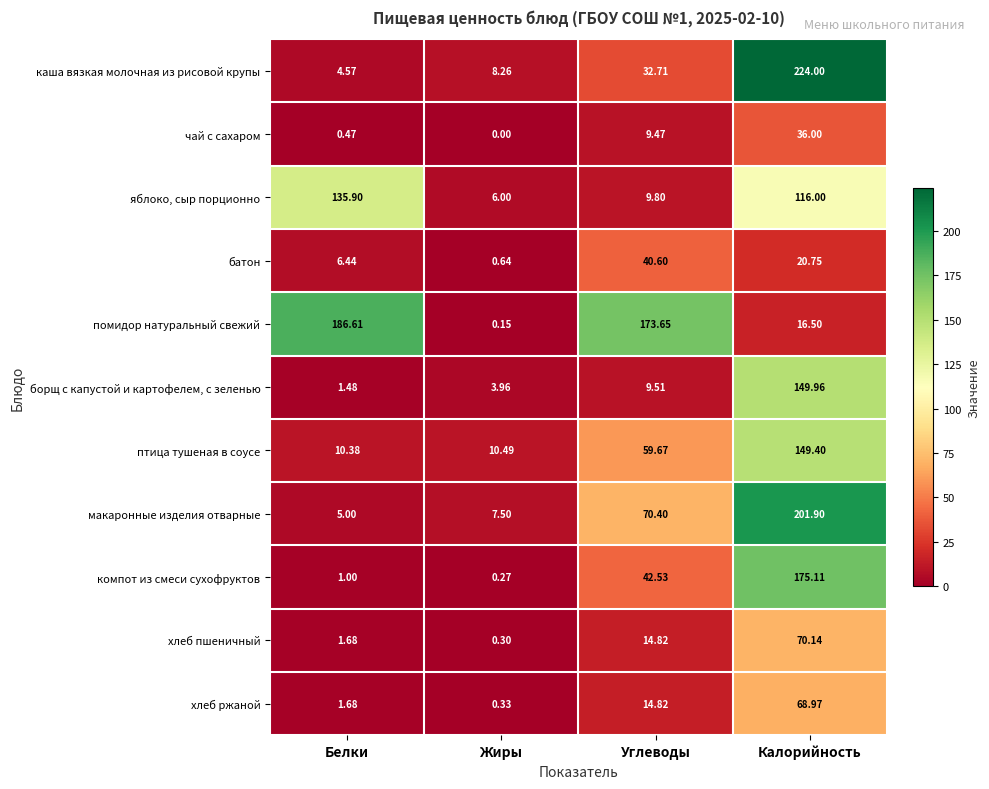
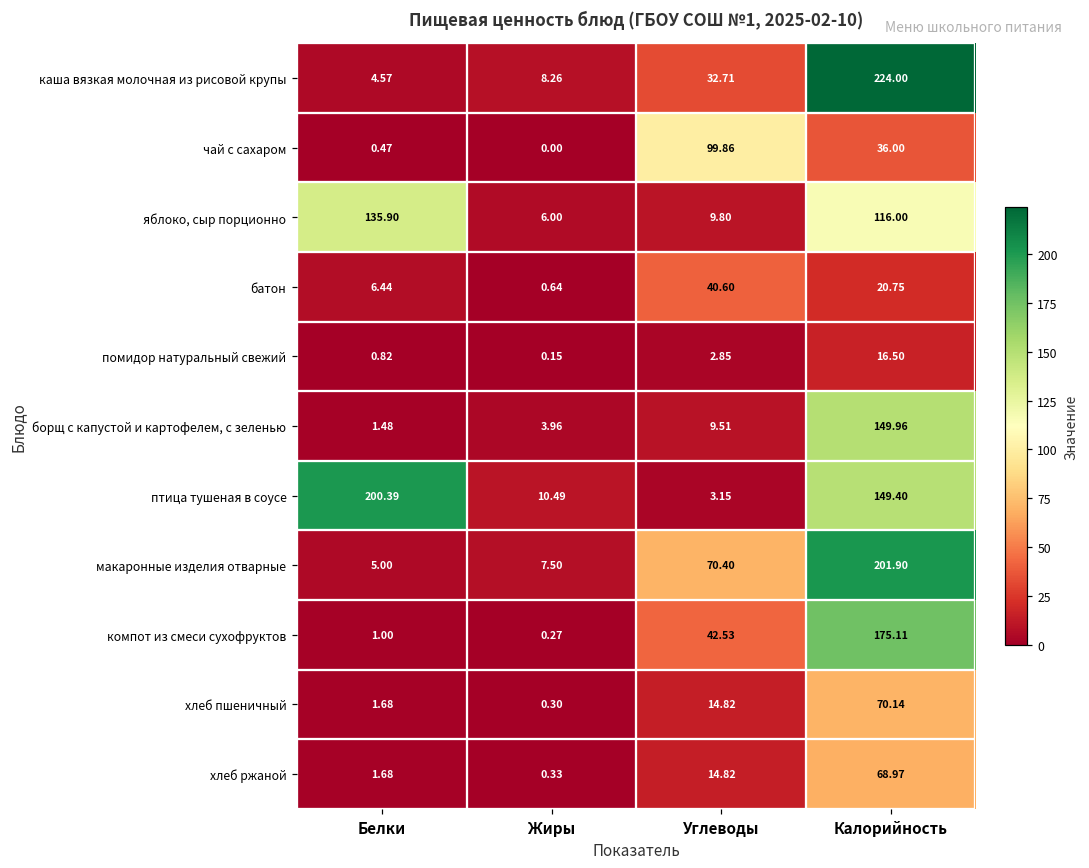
чай с сахаром, Углеводы: 9.47 -> 99.86
помидор натуральный свежий, Белки: 186.61 -> 0.82
помидор натуральный свежий, Углеводы: 173.65 -> 2.85
птица тушеная в соусе, Белки: 10.38 -> 200.39
птица тушеная в соусе, Углеводы: 59.67 -> 3.15
